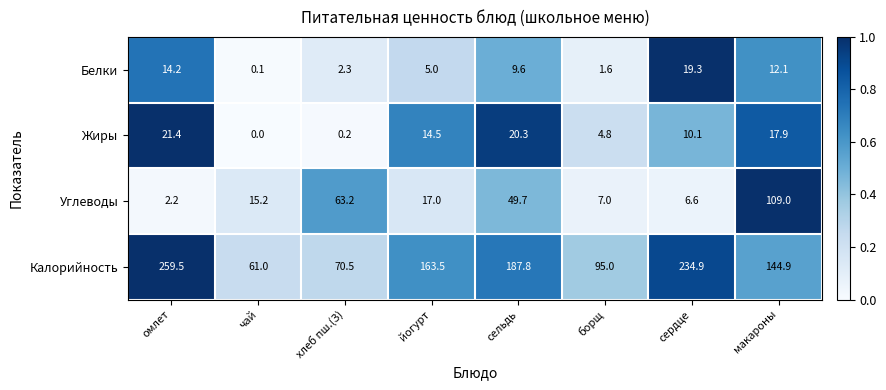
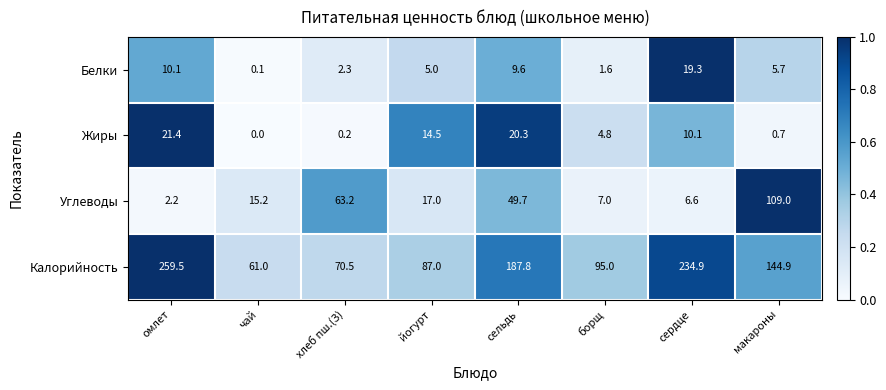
Белки, омлет: 14.2 -> 10.1
Белки, макароны: 12.1 -> 5.7
Жиры, макароны: 17.9 -> 0.7
Калорийность, йогурт: 163.5 -> 87.0
